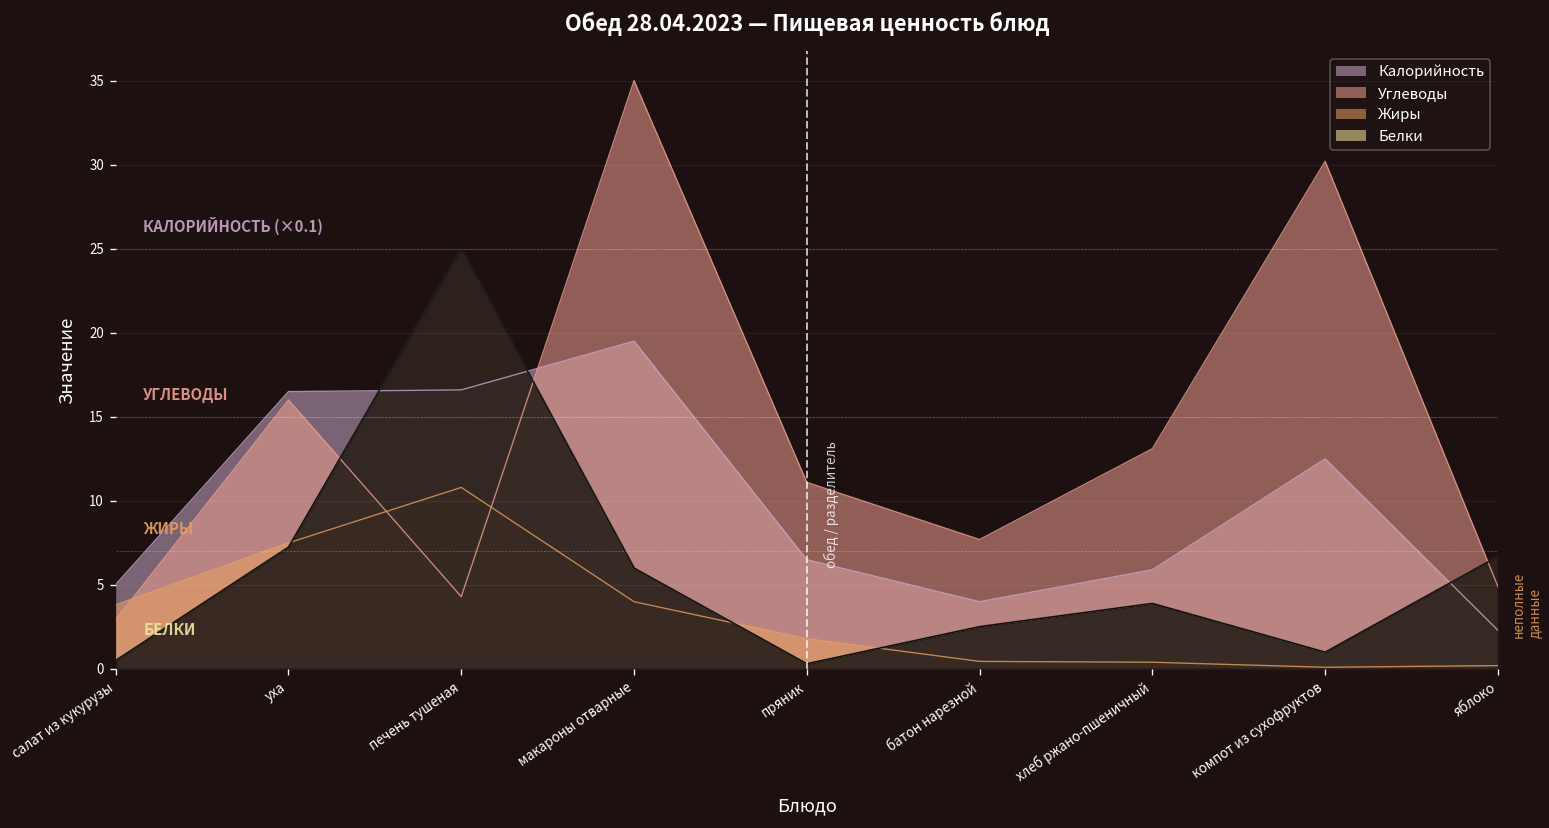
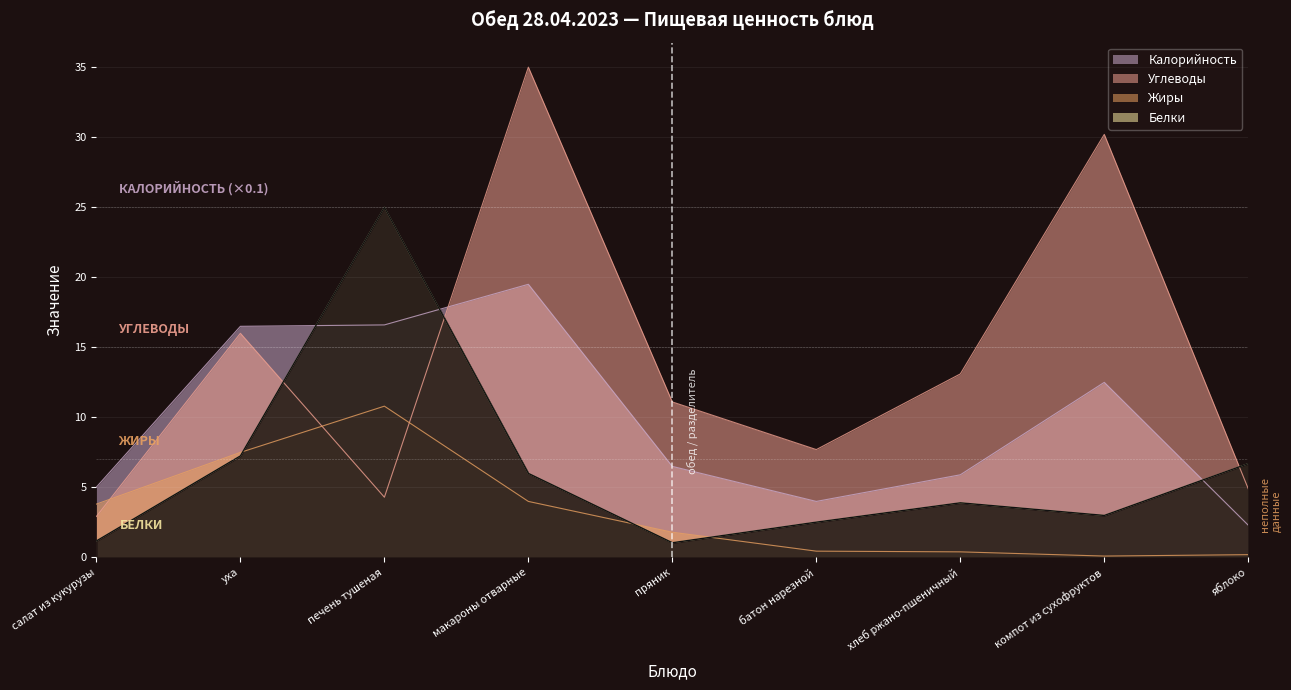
Белки, салат из кукурузы: 0.5 -> 1.2
Белки, пряник: 0.3 -> 1.1
Белки, компот из сухофруктов: 1 -> 3
